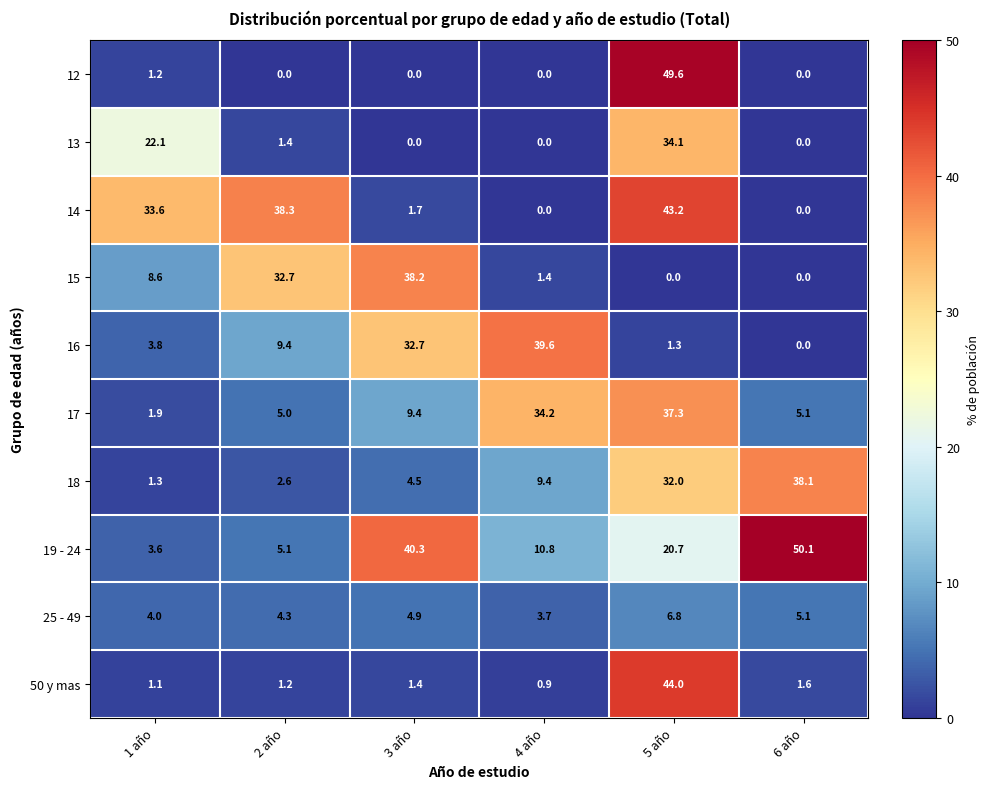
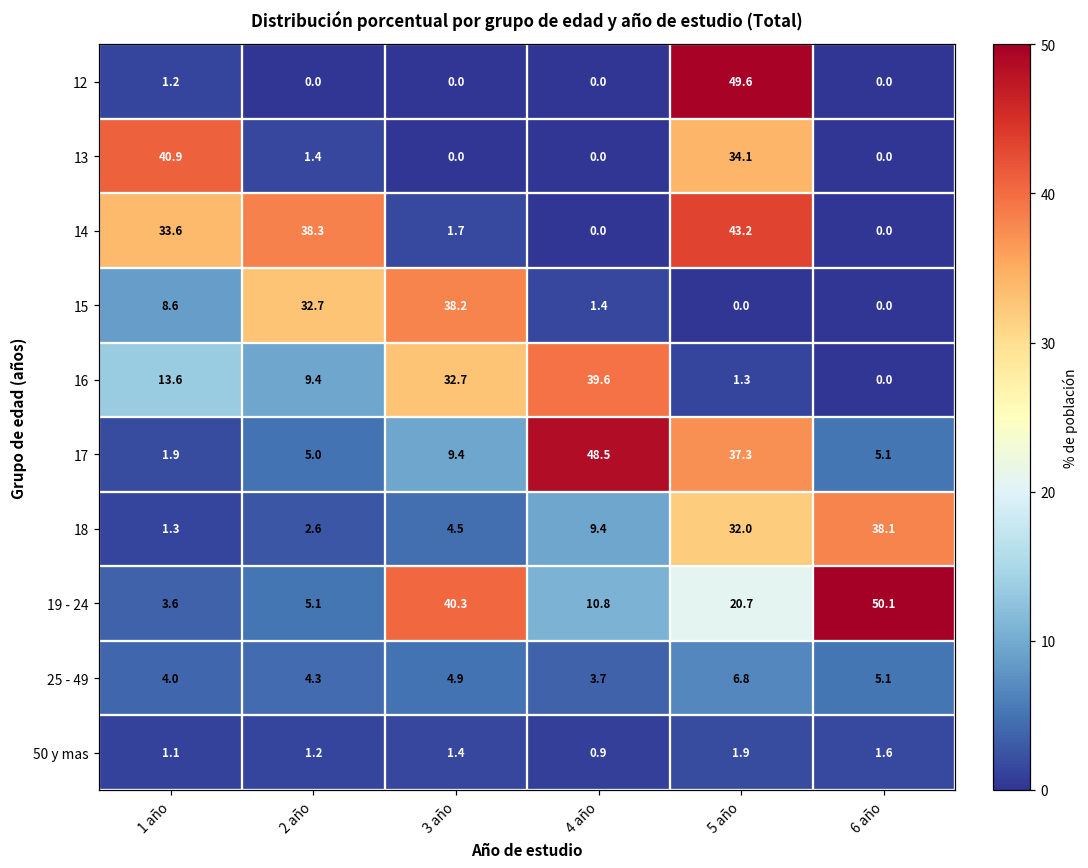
13, 1 año: 22.1 -> 40.9
16, 1 año: 3.8 -> 13.6
17, 4 año: 34.2 -> 48.5
50 y mas, 5 año: 44.0 -> 1.9
